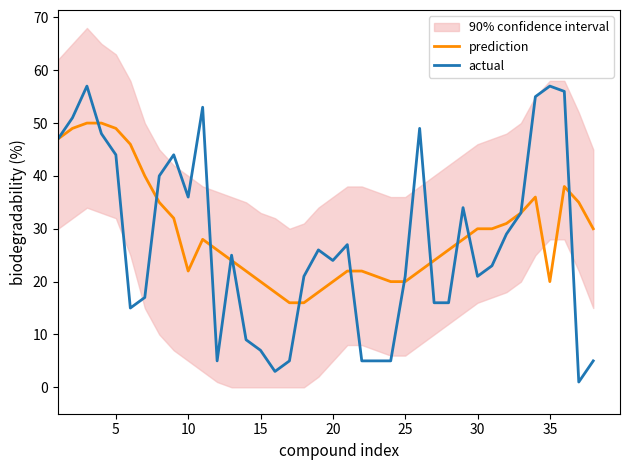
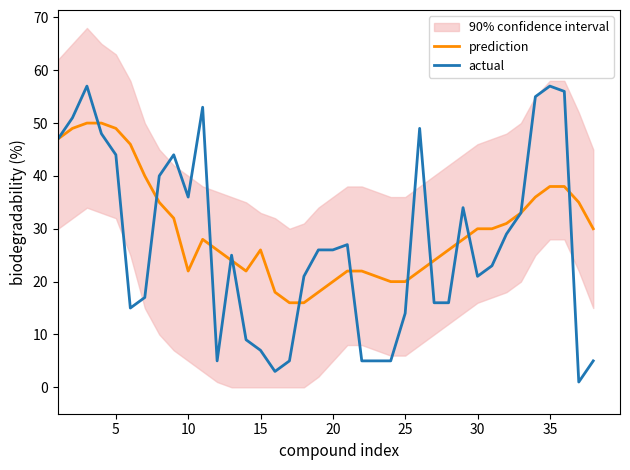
prediction, 15: 20 -> 26
actual, 20: 24 -> 26
actual, 25: 21 -> 14
prediction, 35: 20 -> 38
